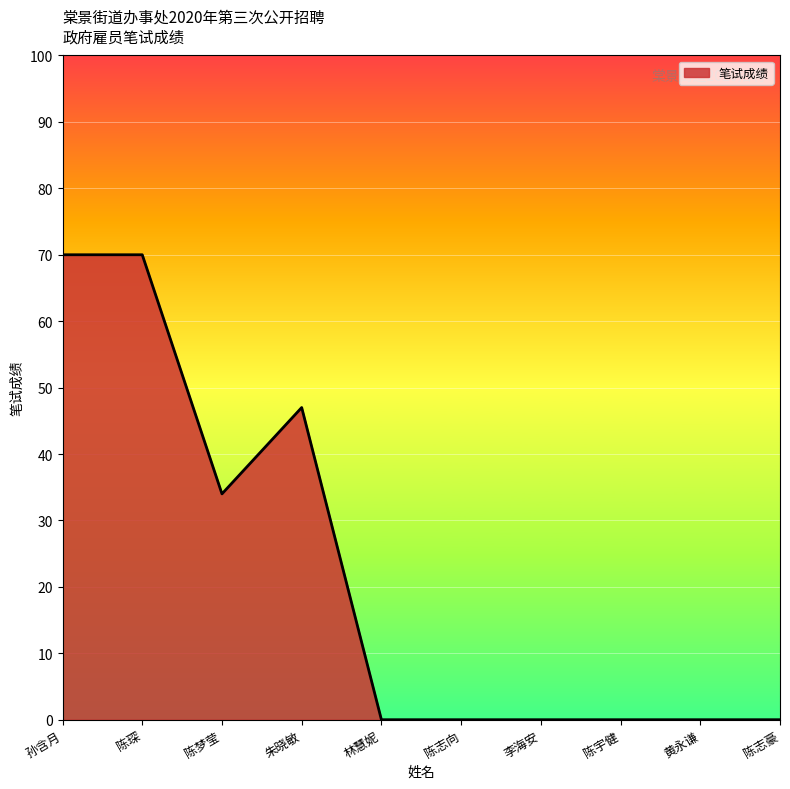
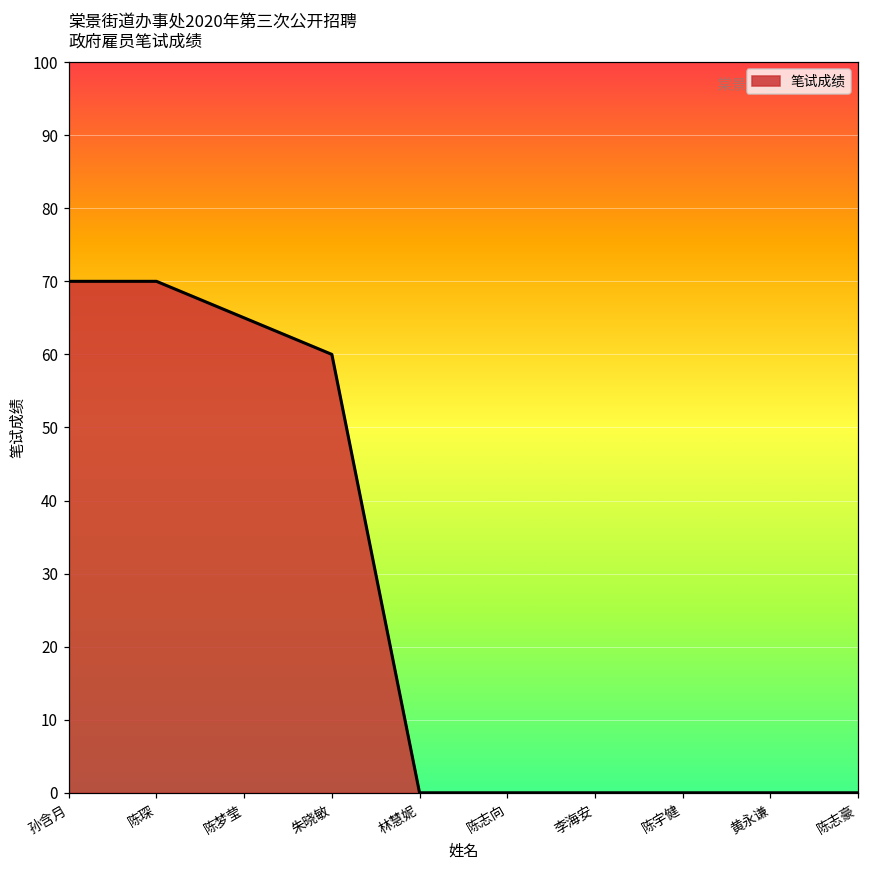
陈梦莹: 34 -> 65
朱晓敏: 47 -> 60
